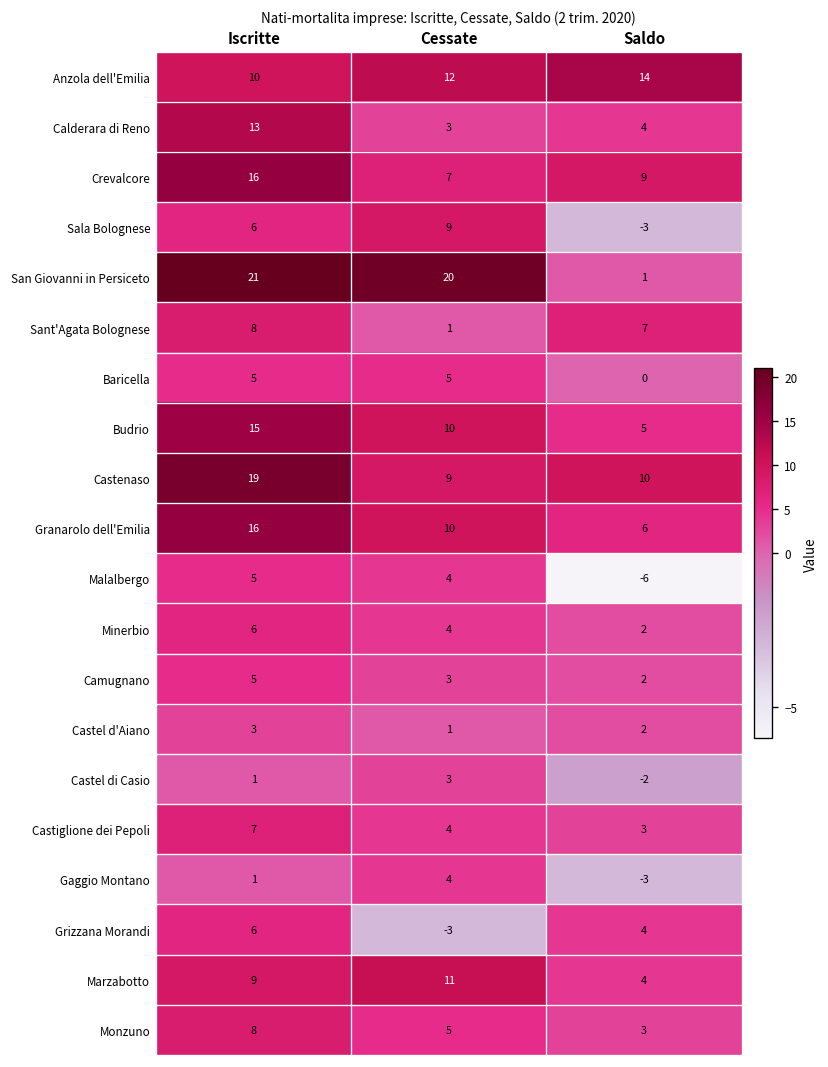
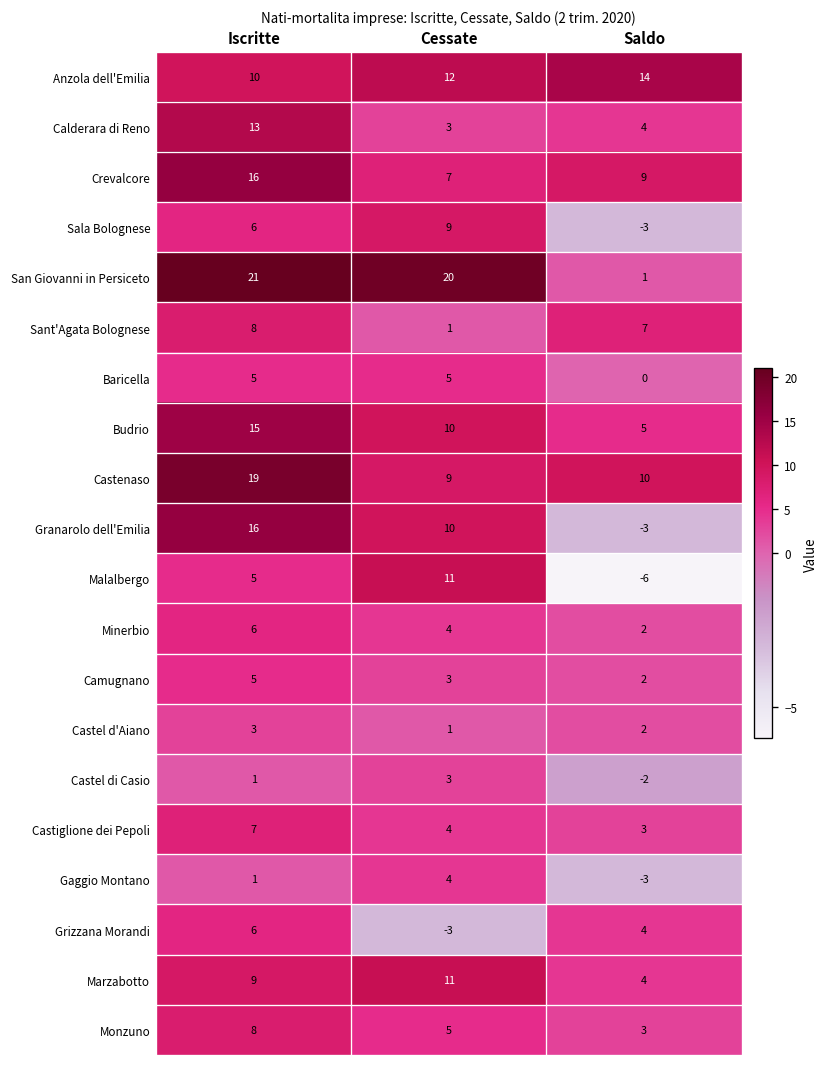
Granarolo dell'Emilia, Saldo: 6 -> -3
Malalbergo, Cessate: 4 -> 11
